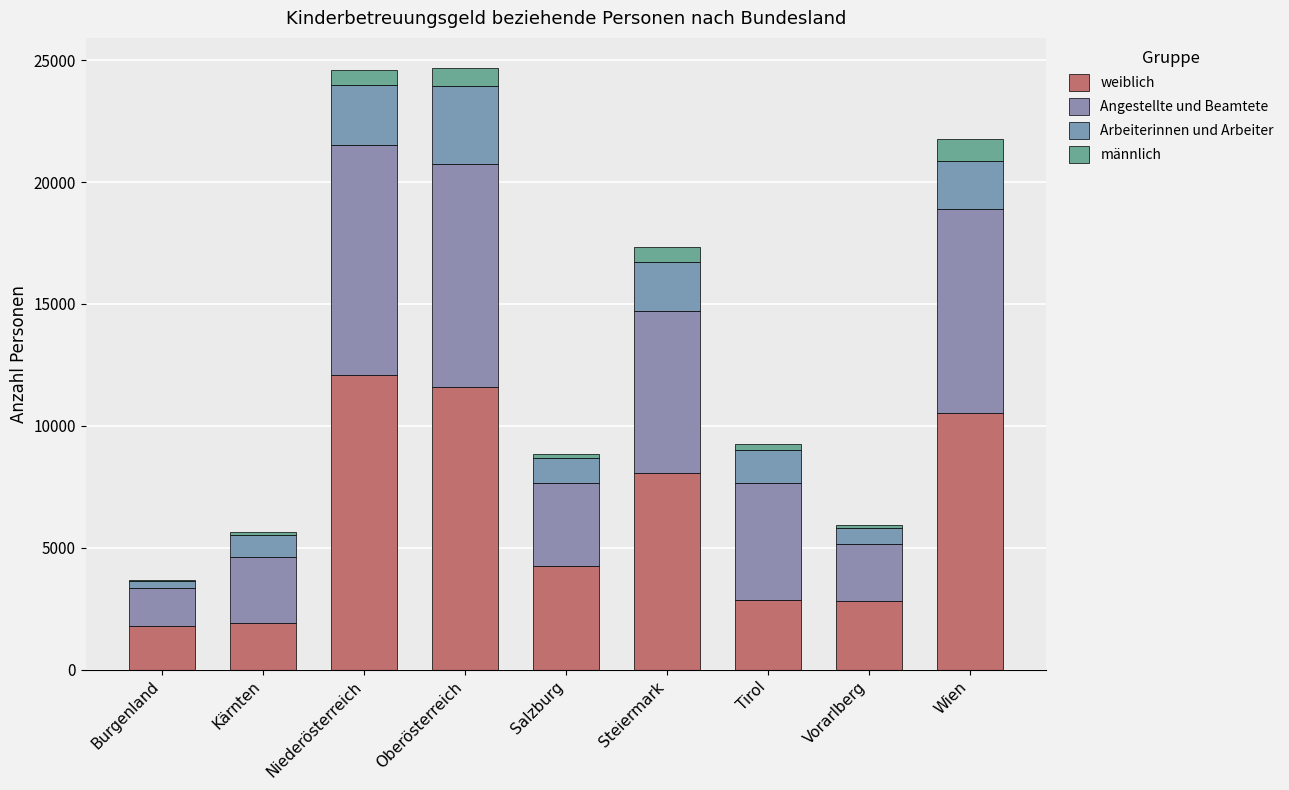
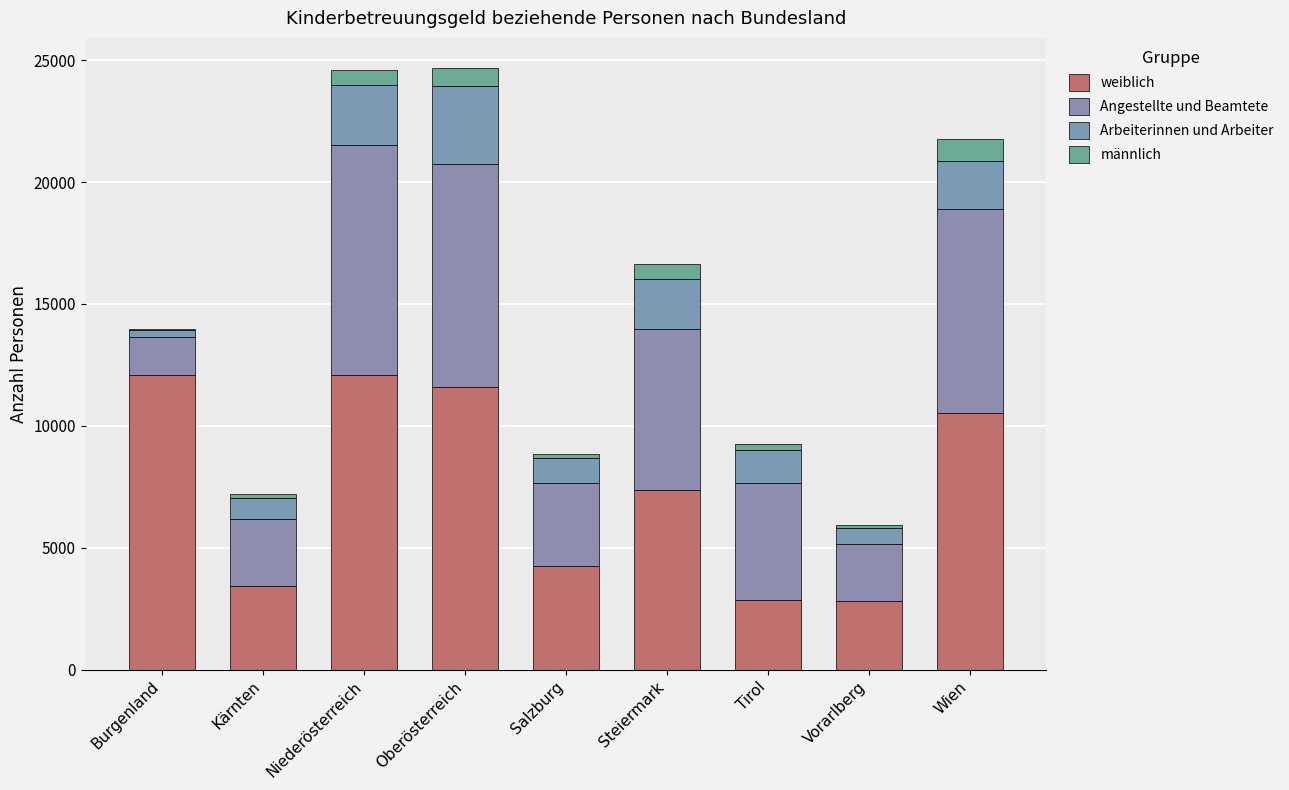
weiblich, Burgenland: 1800 -> 12100
weiblich, Kärnten: 1900 -> 3500
weiblich, Steiermark: 8100 -> 7400
